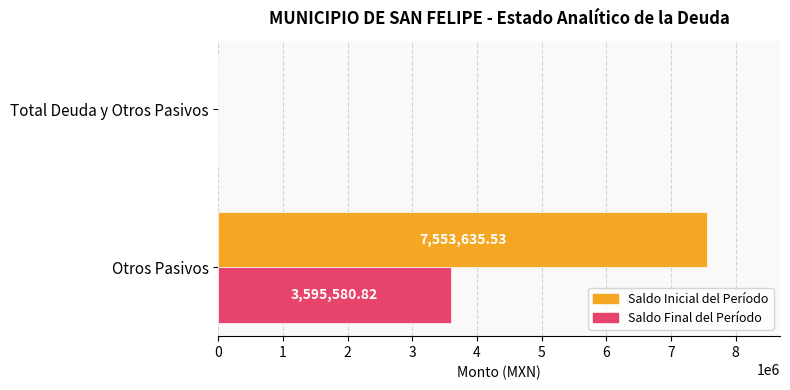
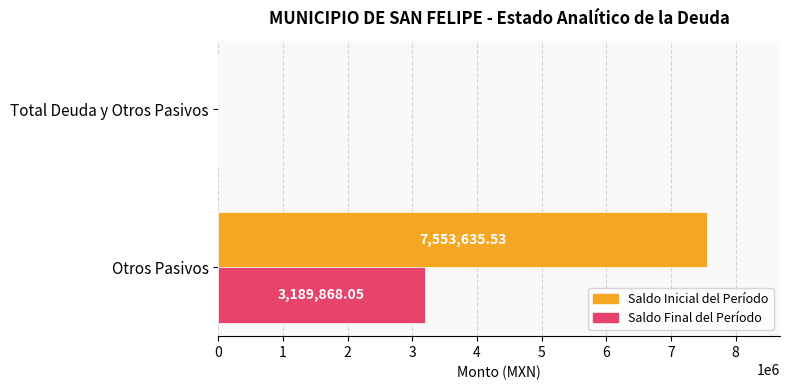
Saldo Final del Período, Otros Pasivos: 3,595,580.82 -> 3,189,868.05
